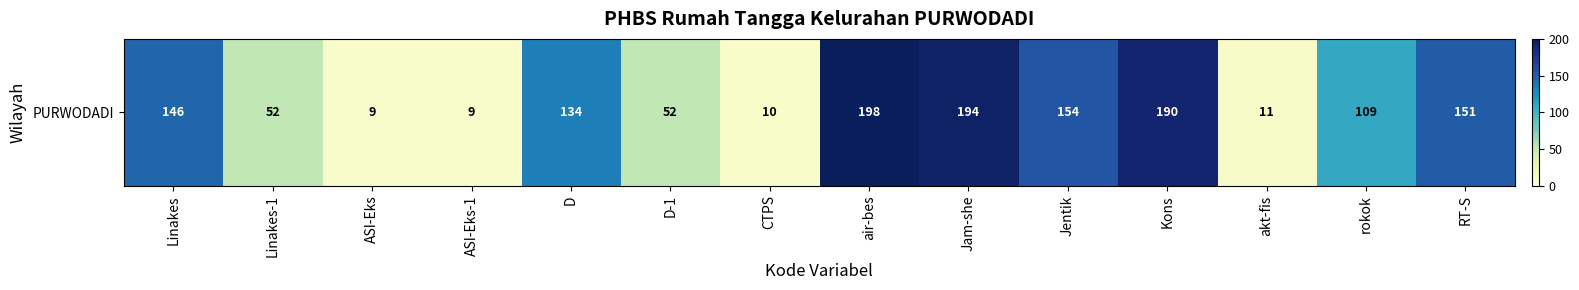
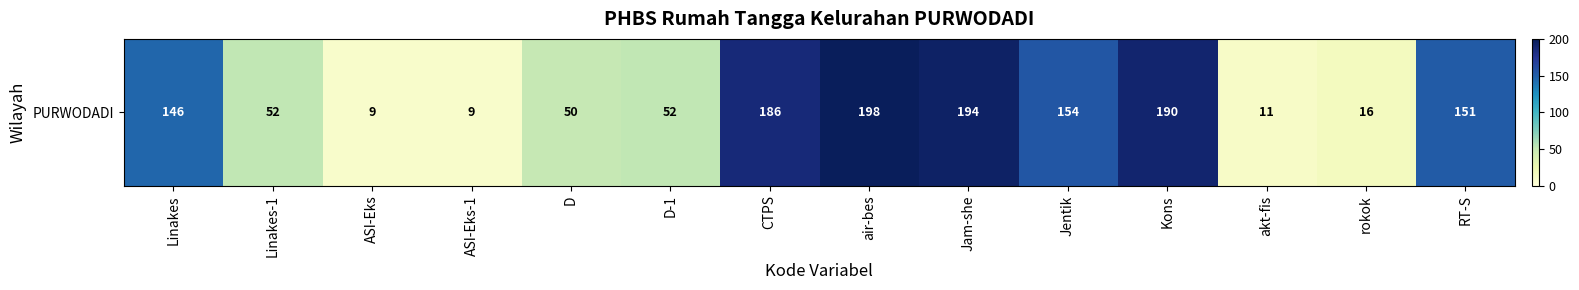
PURWODADI, D: 134 -> 50
PURWODADI, CTPS: 10 -> 186
PURWODADI, rokok: 109 -> 16
